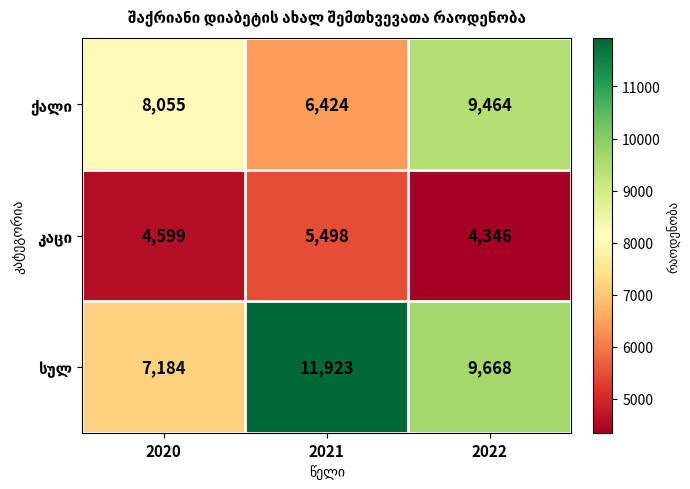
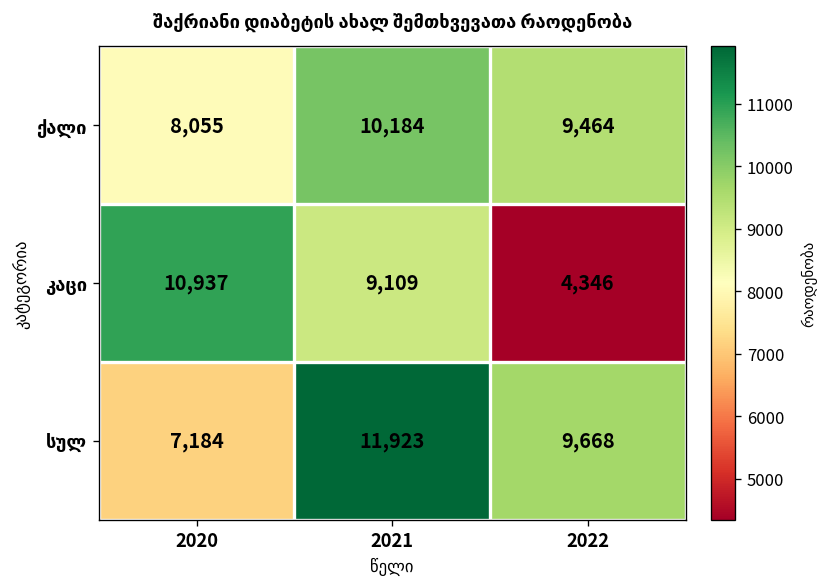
ქალი, 2021: 6,424 -> 10,184
კაცი, 2020: 4,599 -> 10,937
კაცი, 2021: 5,498 -> 9,109
